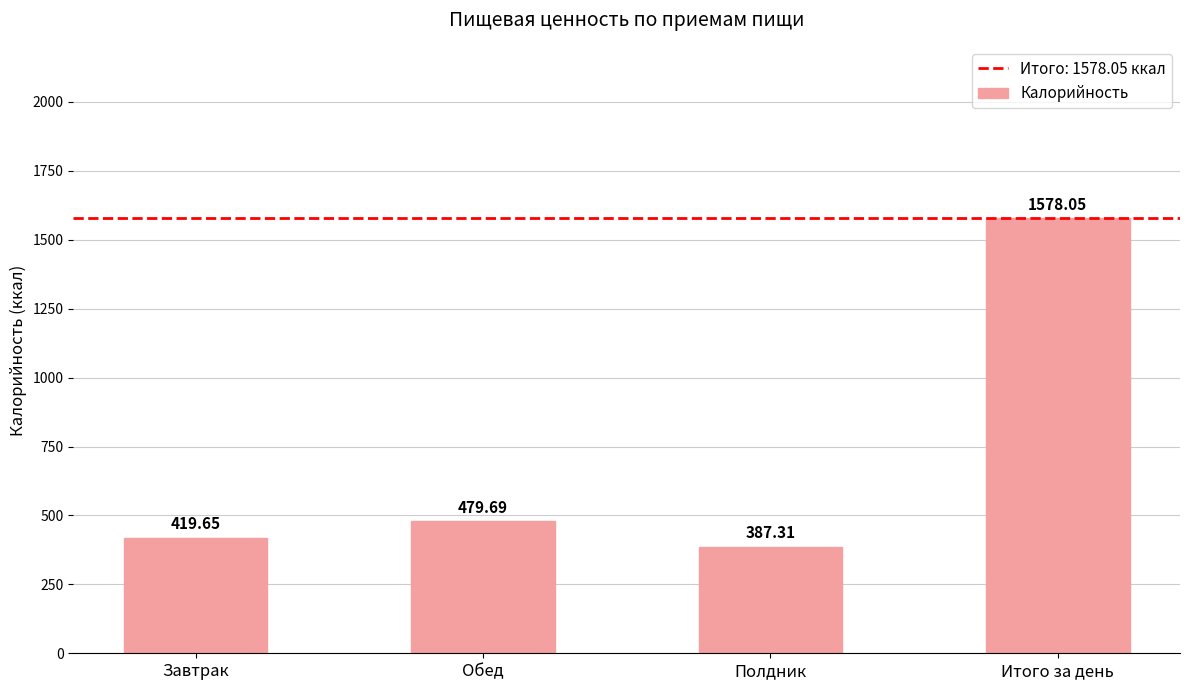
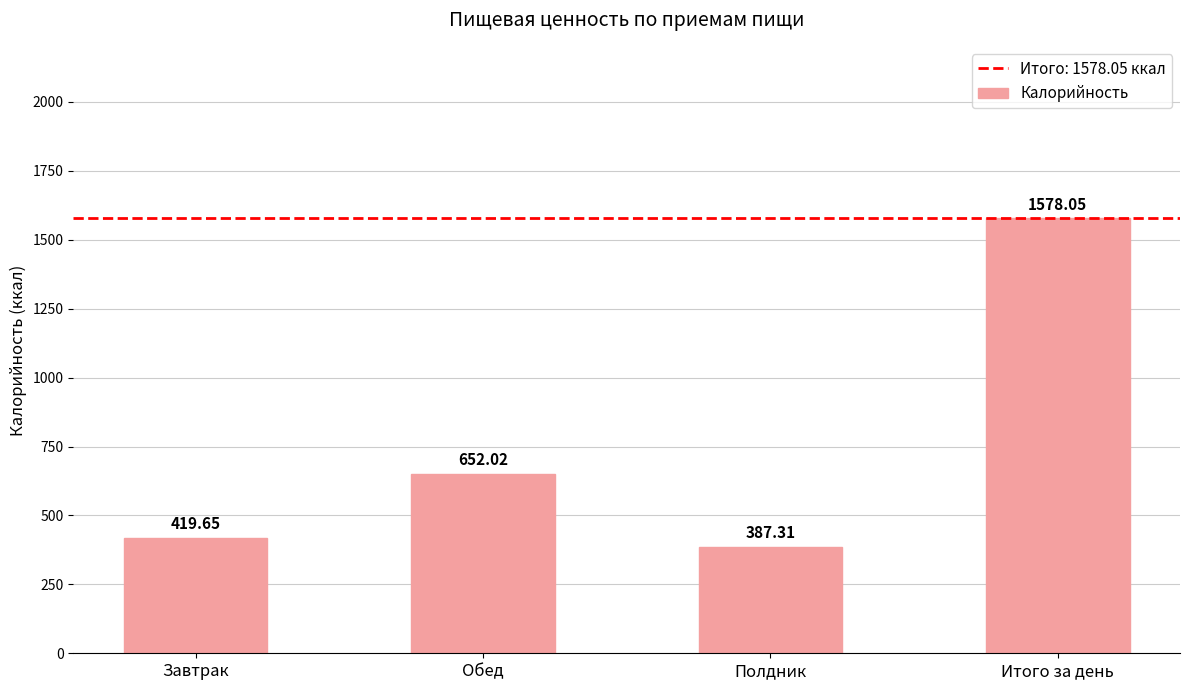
Обед: 479.69 -> 652.02
